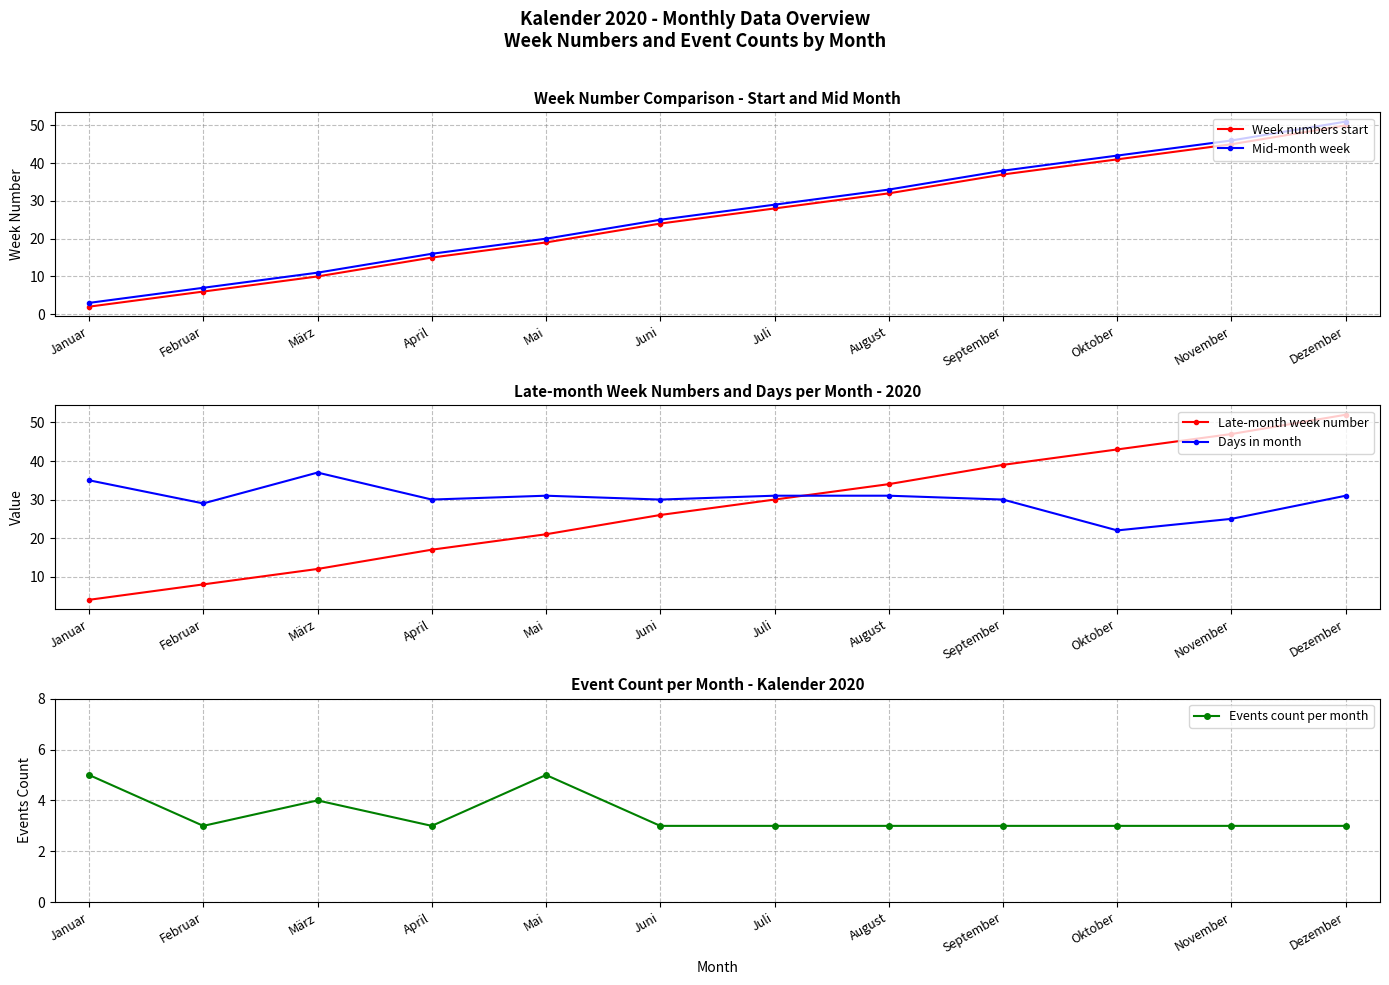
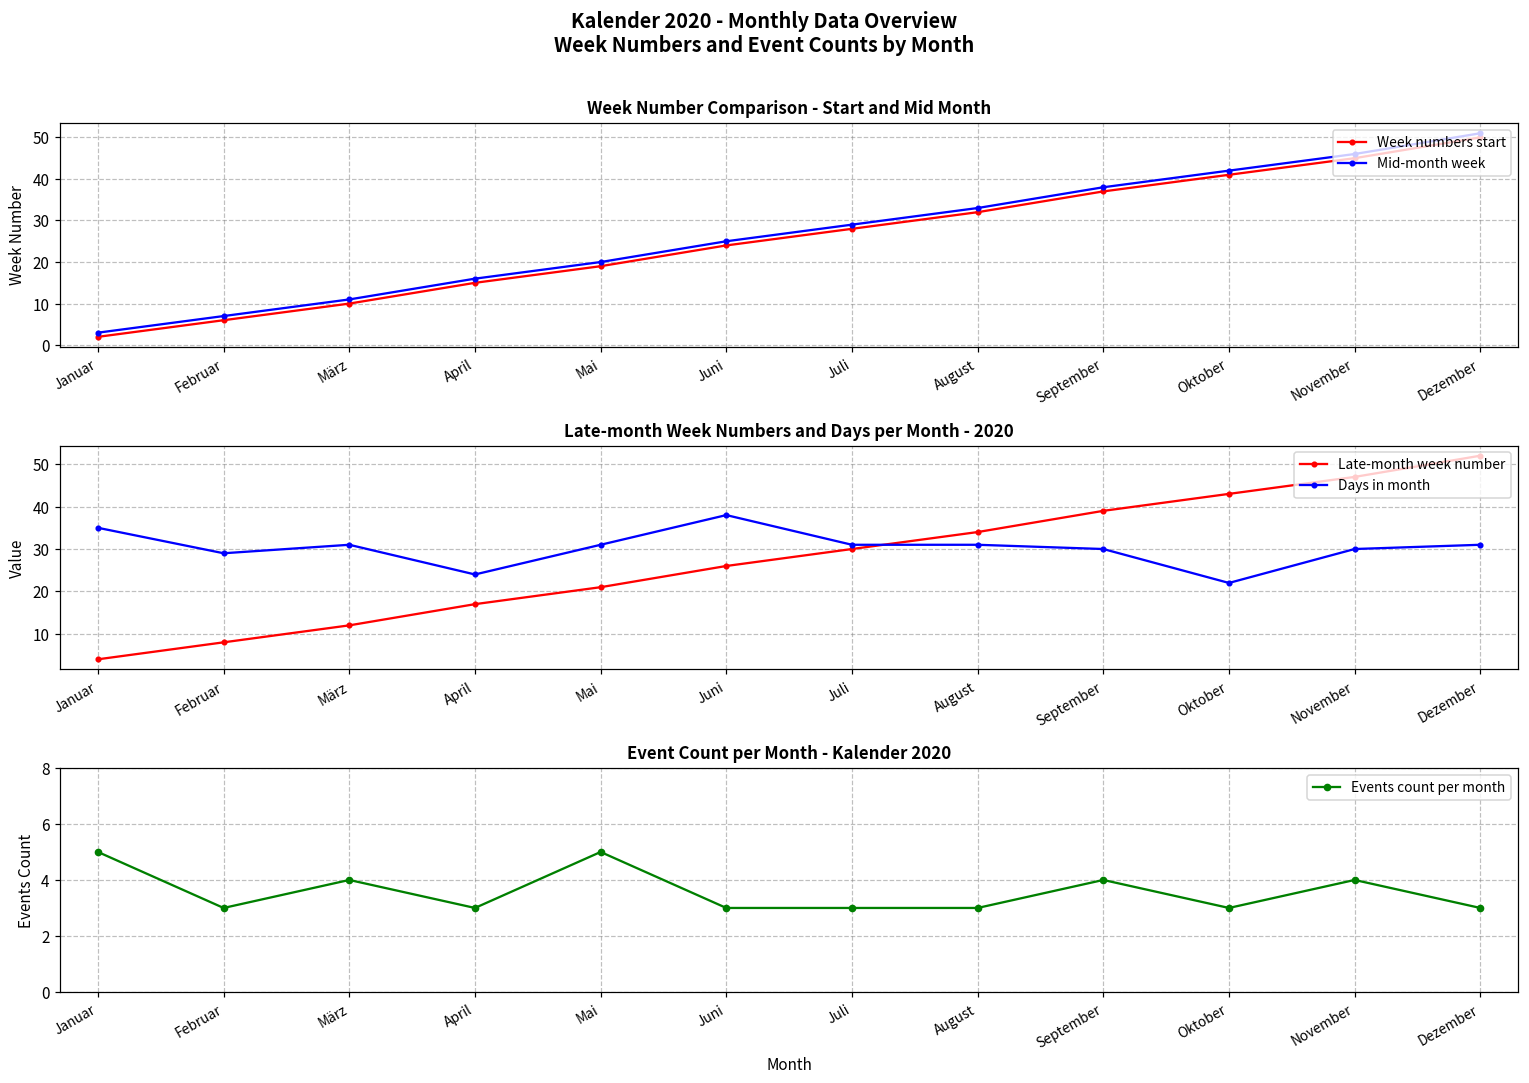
Late-month Week Numbers and Days per Month - 2020, Days in month, März: 37 -> 31
Late-month Week Numbers and Days per Month - 2020, Days in month, April: 30 -> 24
Late-month Week Numbers and Days per Month - 2020, Days in month, Juni: 30 -> 38
Late-month Week Numbers and Days per Month - 2020, Days in month, November: 25 -> 30
Event Count per Month - Kalender 2020, September: 3 -> 4
Event Count per Month - Kalender 2020, November: 3 -> 4
